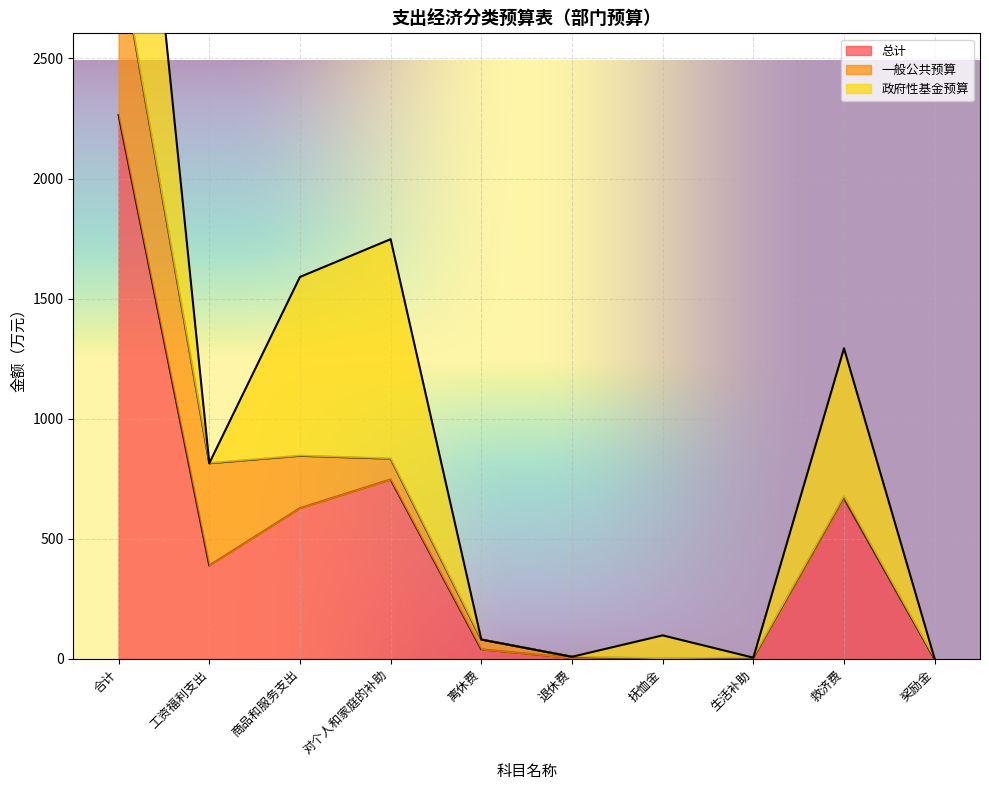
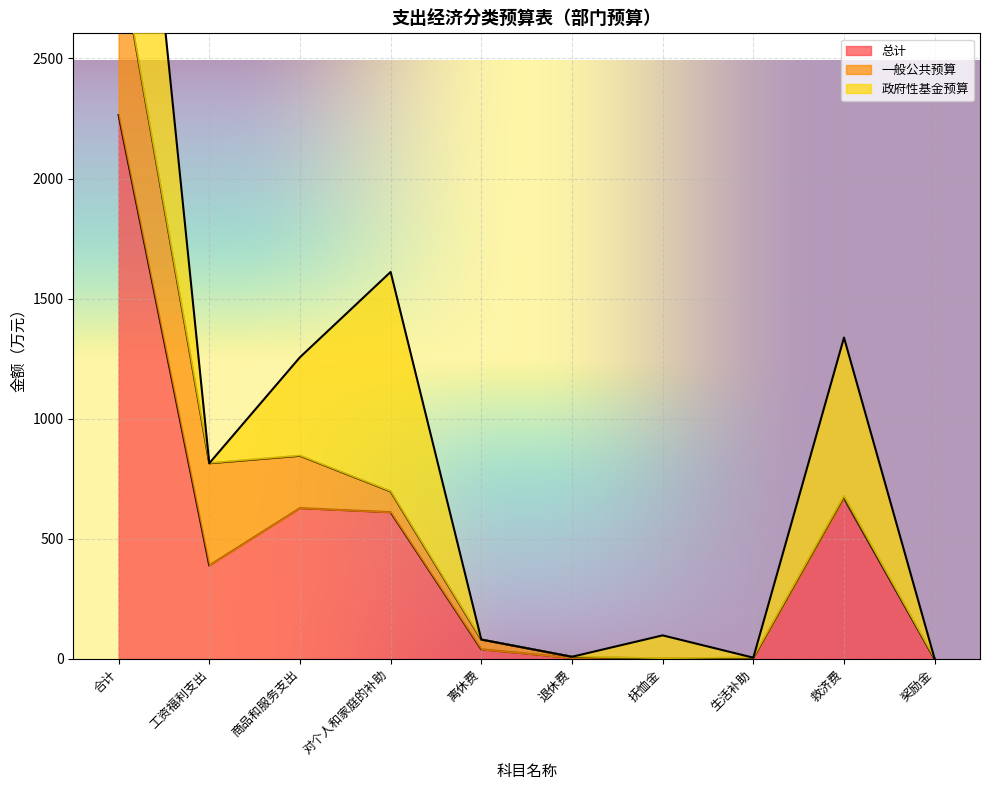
政府性基金预算, 商品和服务支出: 740 -> 410
总计, 对个人和家庭的补助: 750 -> 610
政府性基金预算, 救济费: 620 -> 660
